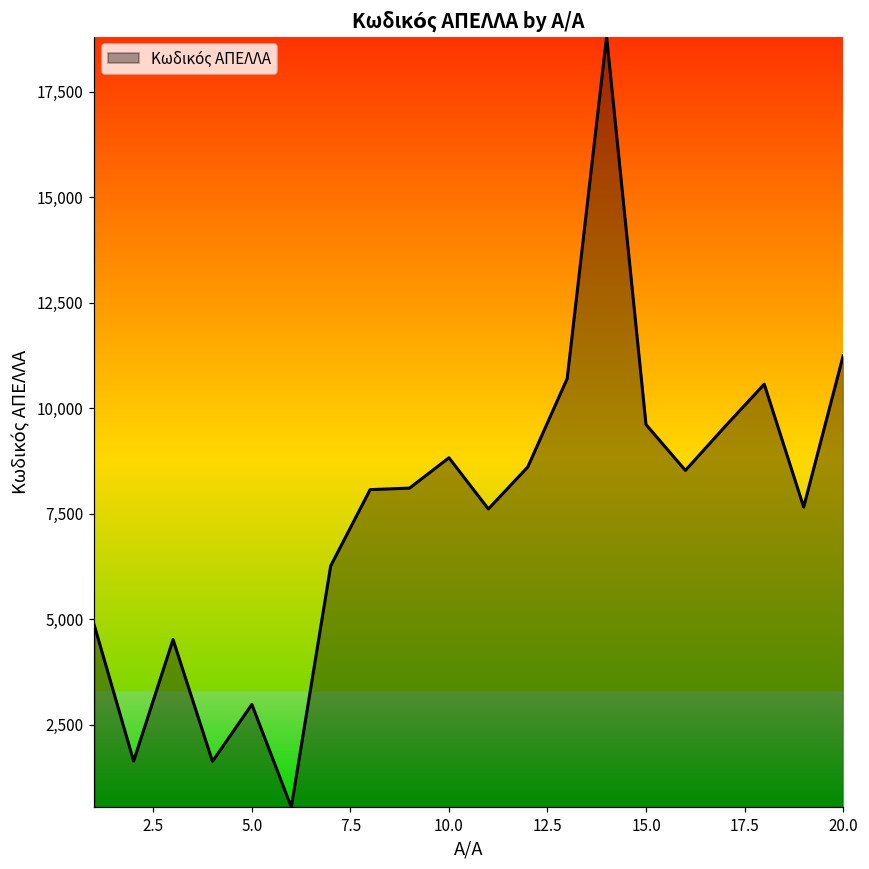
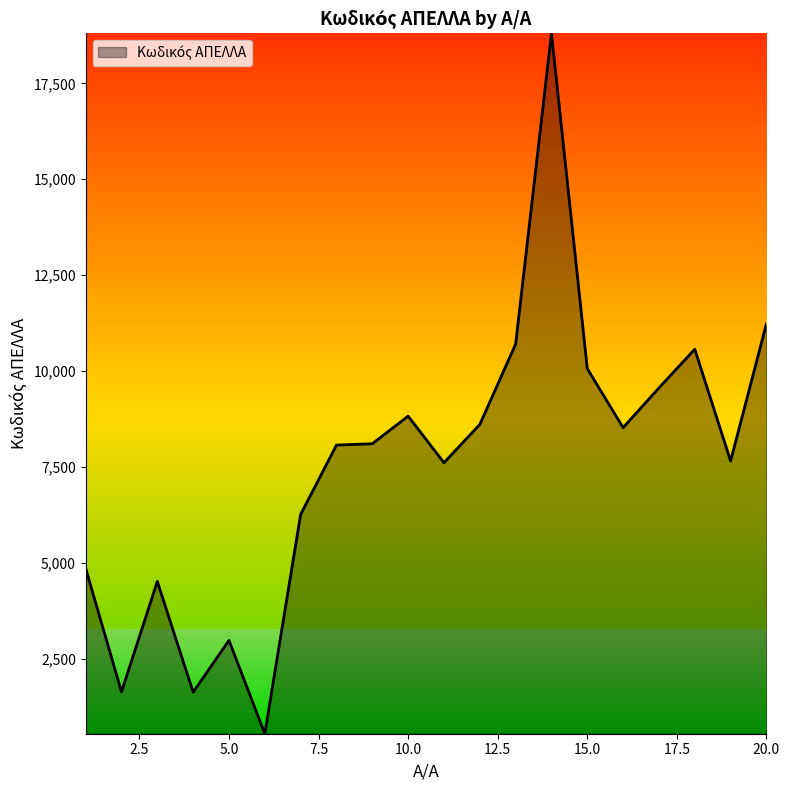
15.0: 9,600 -> 10,100
